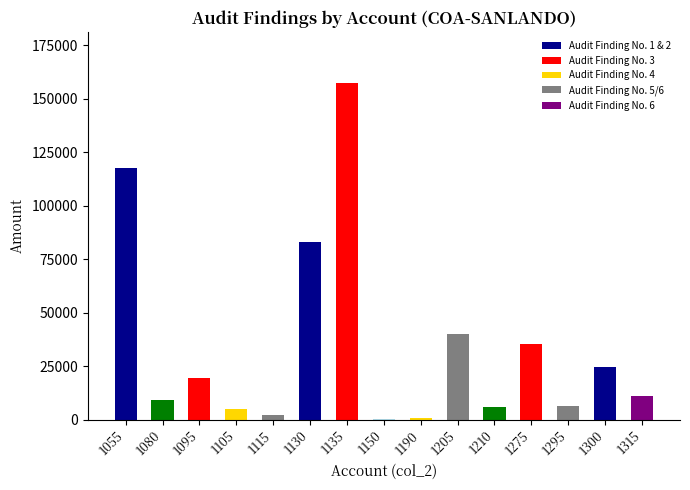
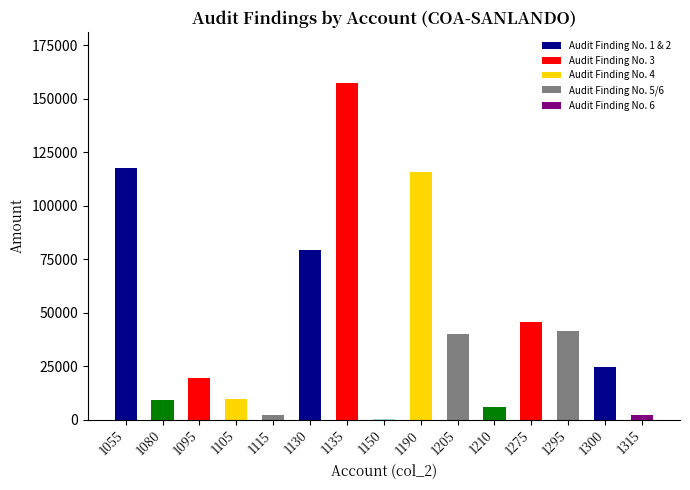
1105: 5000 -> 10000
1130: 83000 -> 79000
1190: 1000 -> 116000
1275: 35000 -> 45000
1295: 6000 -> 41000
1315: 11000 -> 2000
